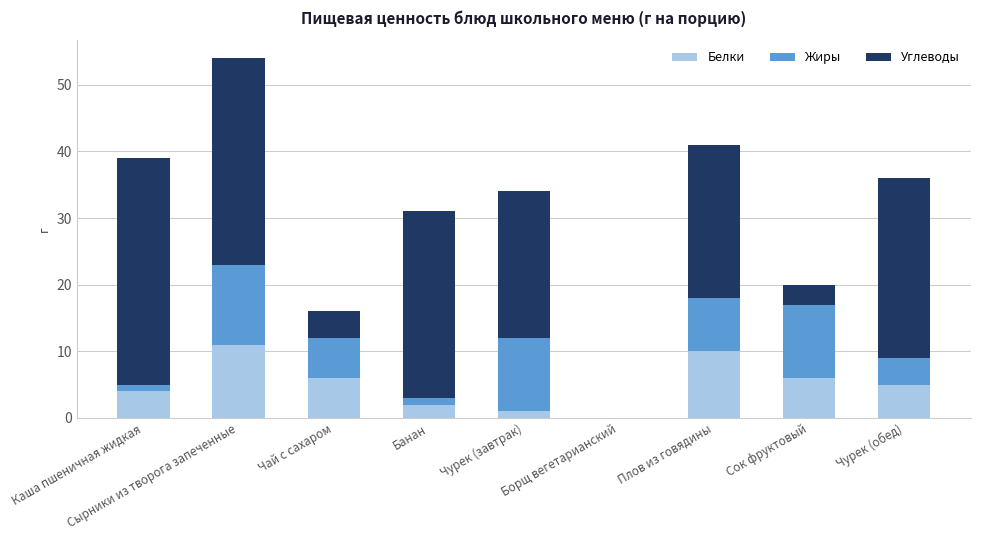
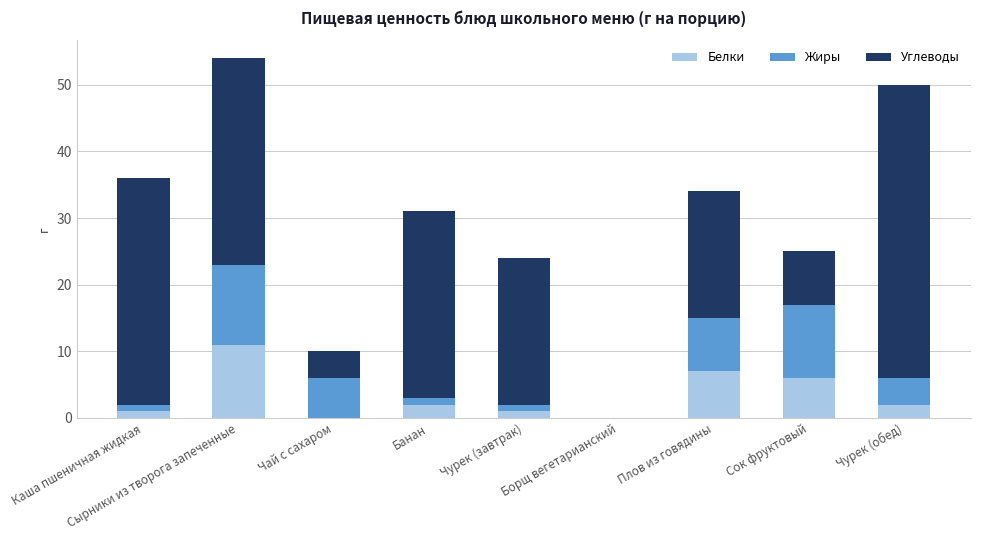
Белки, Каша пшеничная жидкая: 4 -> 1
Белки, Чай с сахаром: 6 -> 0
Жиры, Чурек (завтрак): 11 -> 1
Белки, Плов из говядины: 10 -> 7
Углеводы, Плов из говядины: 23 -> 19
Углеводы, Сок фруктовый: 3 -> 8
Белки, Чурек (обед): 5 -> 2
Углеводы, Чурек (обед): 27 -> 44
